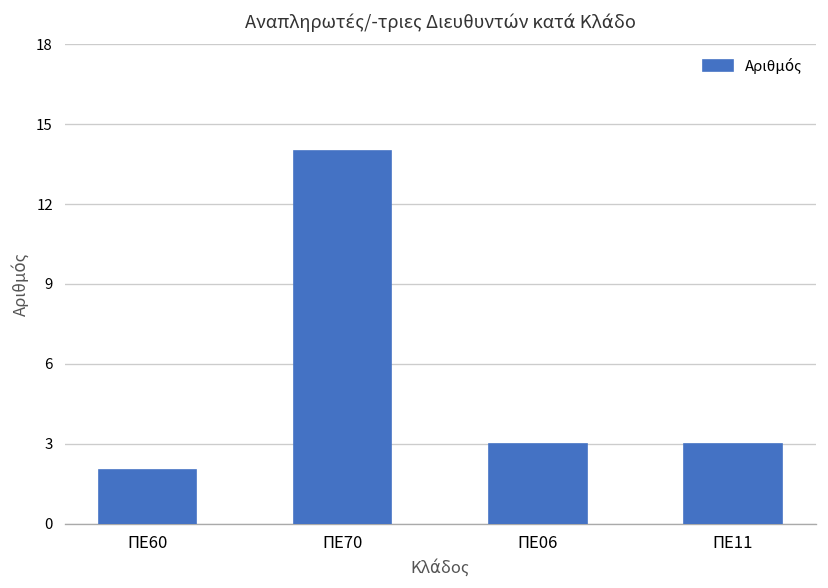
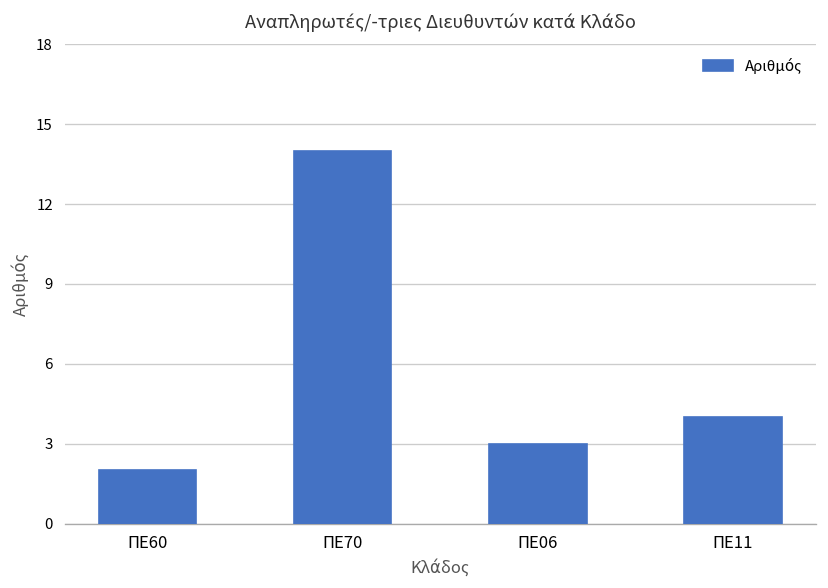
ΠΕ11: 3 -> 4
